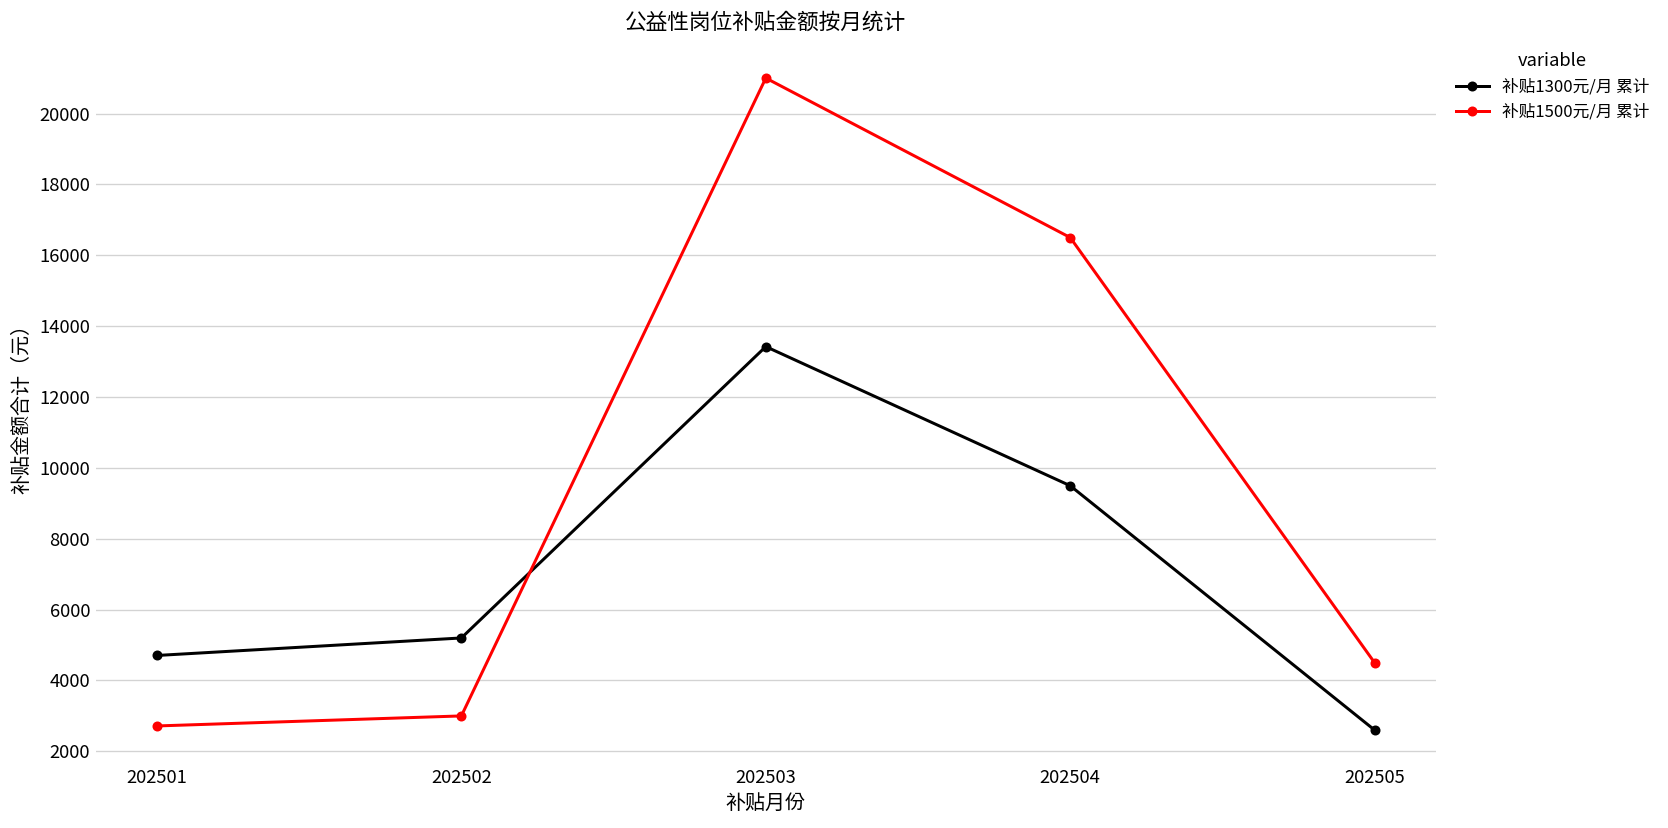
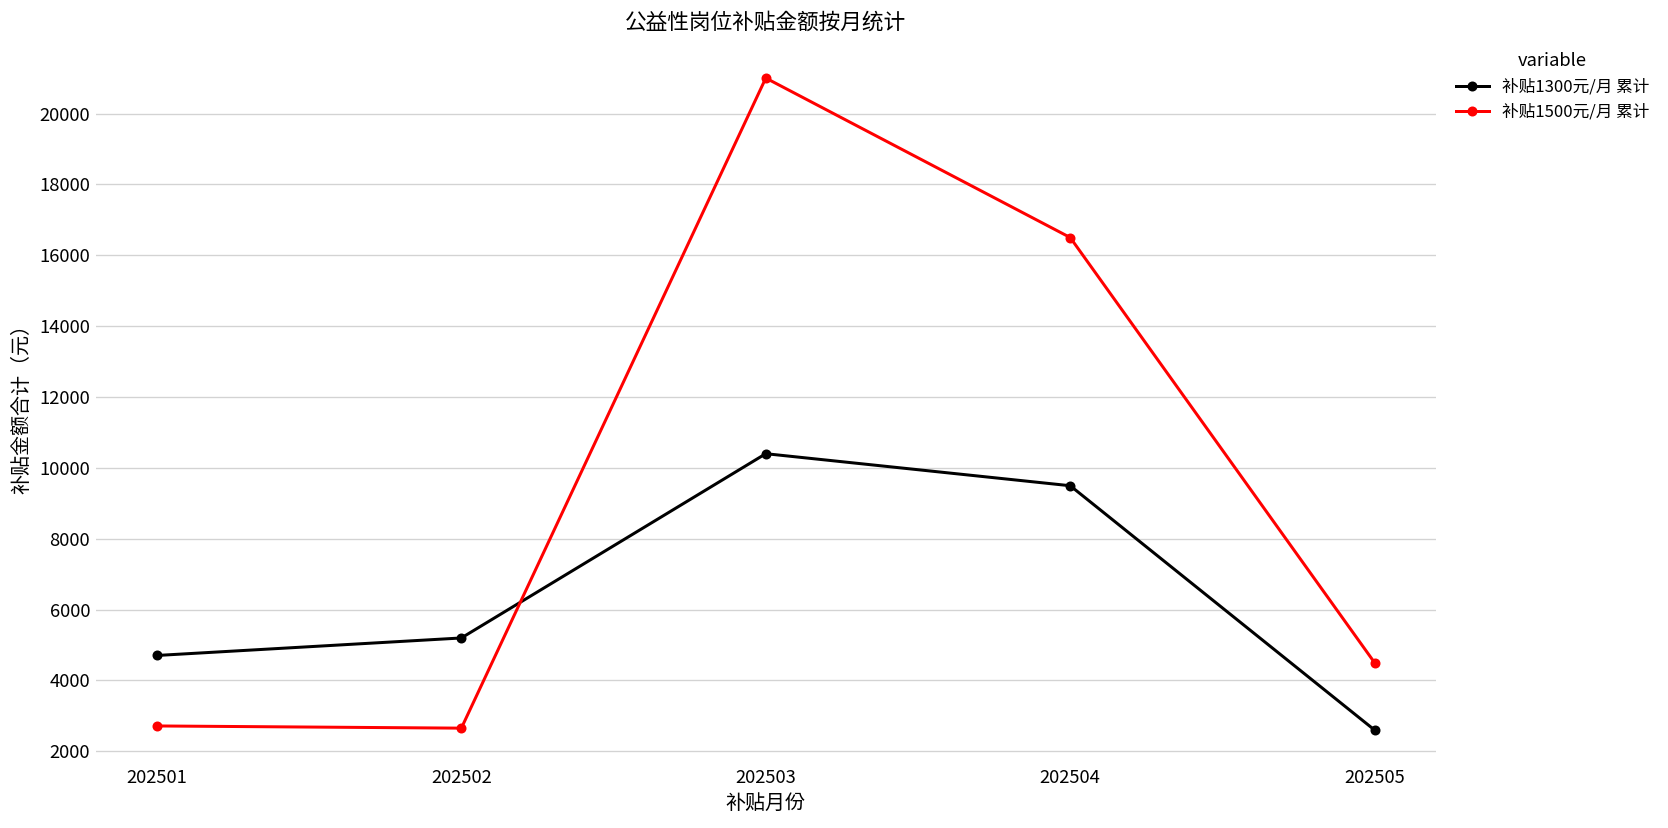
补贴1500元/月 累计, 202502: 3000 -> 2700
补贴1300元/月 累计, 202503: 13400 -> 10400
